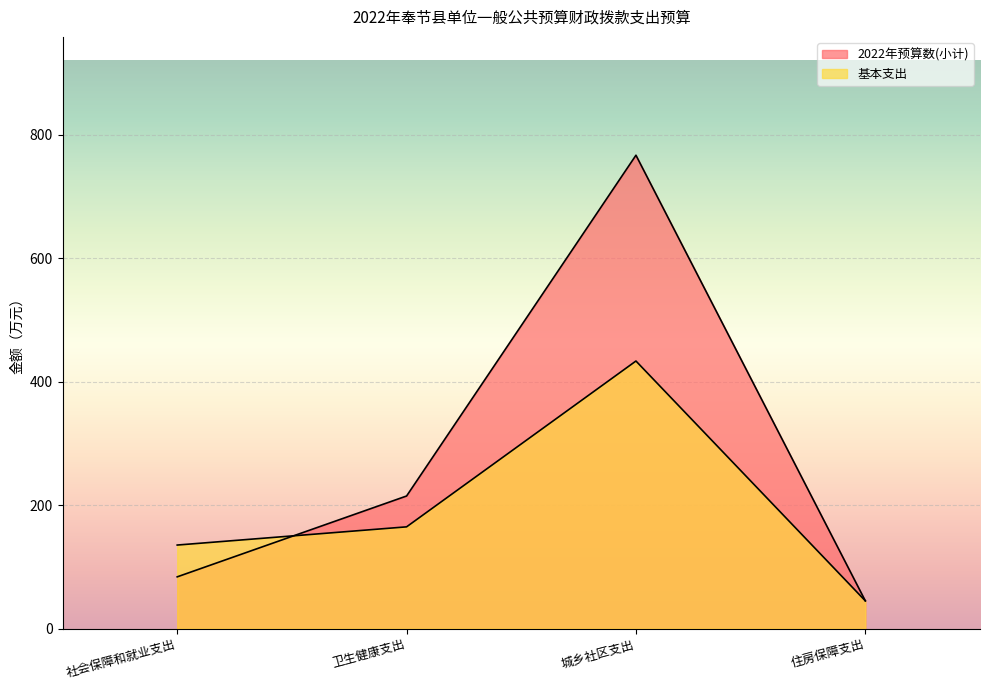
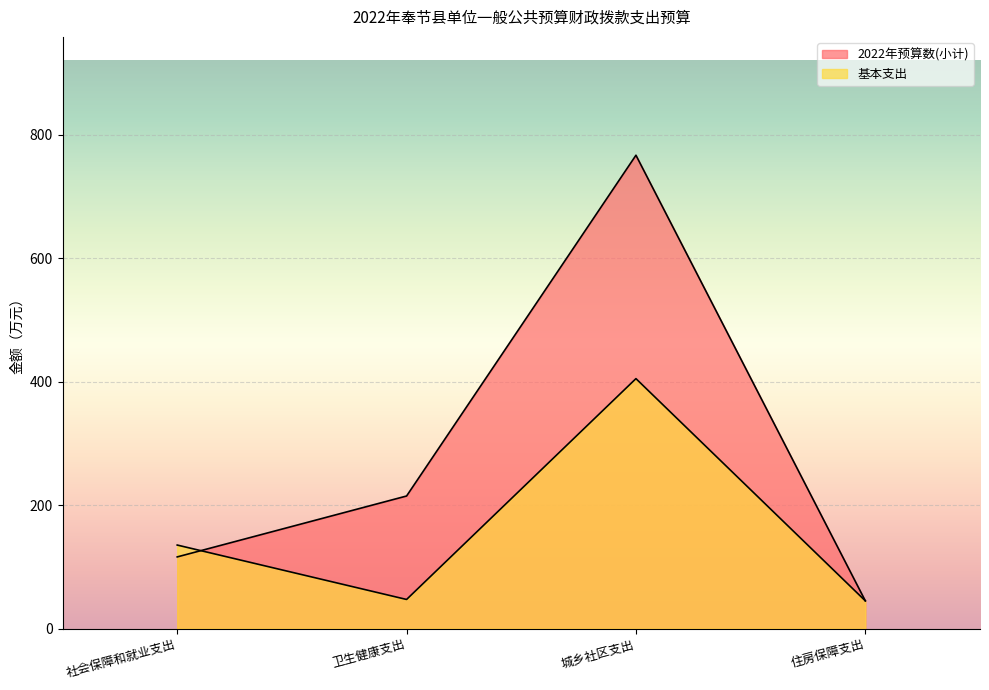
2022年预算数(小计), 社会保障和就业支出: 80 -> 120
基本支出, 卫生健康支出: 160 -> 50
基本支出, 城乡社区支出: 430 -> 410
